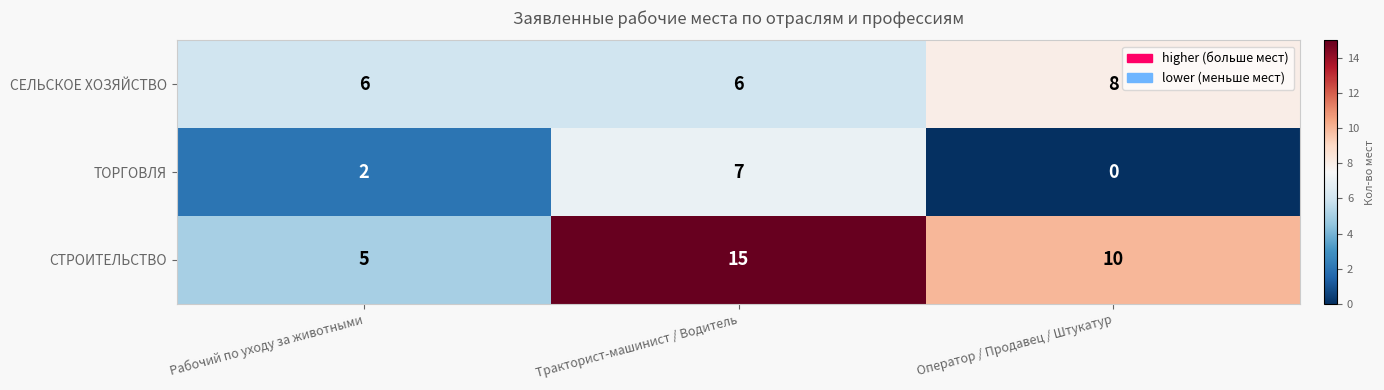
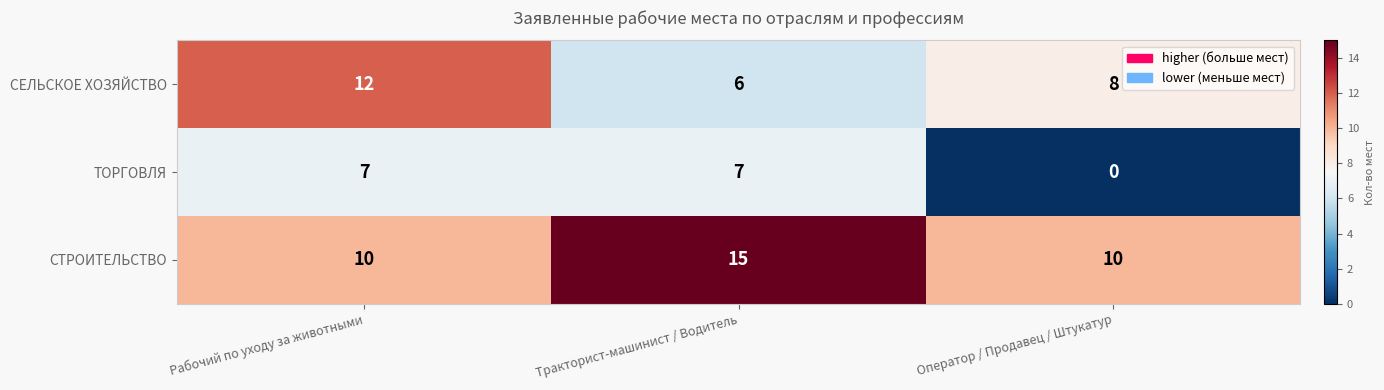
СЕЛЬСКОЕ ХОЗЯЙСТВО, Рабочий по уходу за животными: 6 -> 12
ТОРГОВЛЯ, Рабочий по уходу за животными: 2 -> 7
СТРОИТЕЛЬСТВО, Рабочий по уходу за животными: 5 -> 10
